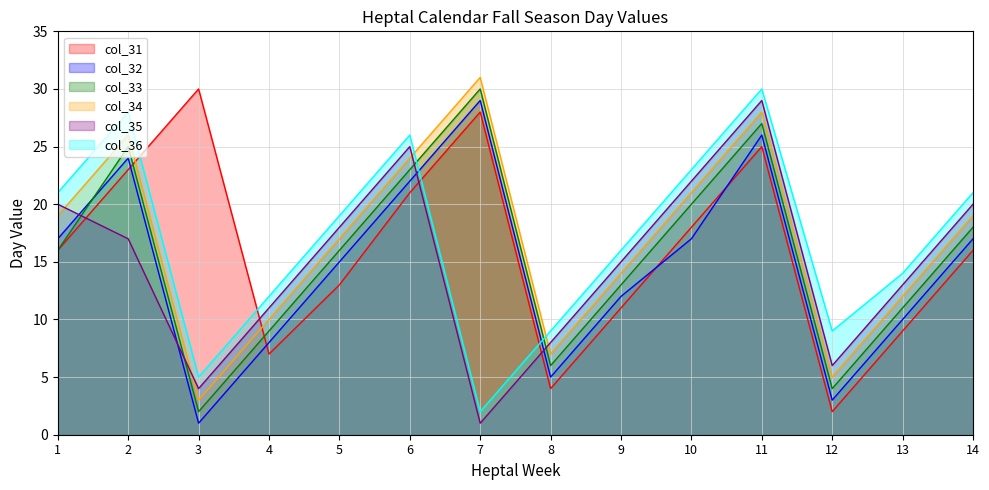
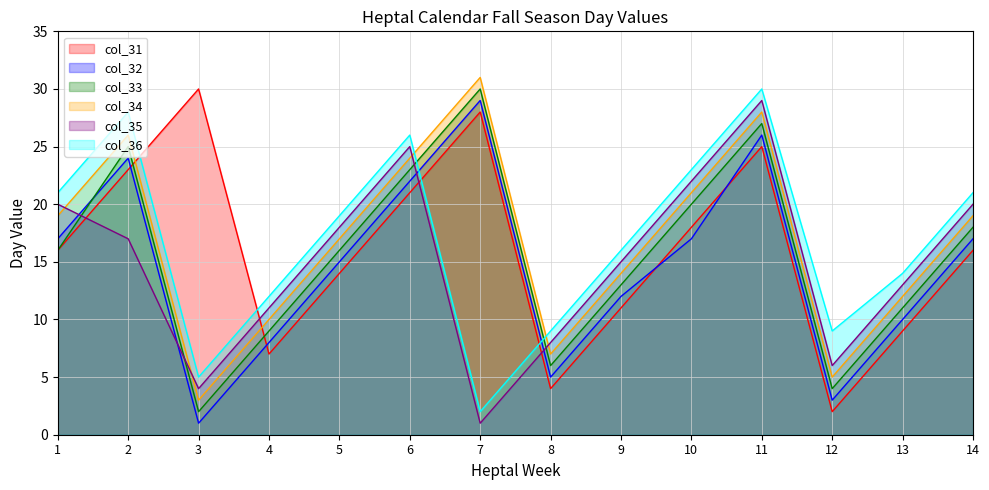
col_31, 5: 13 -> 14
